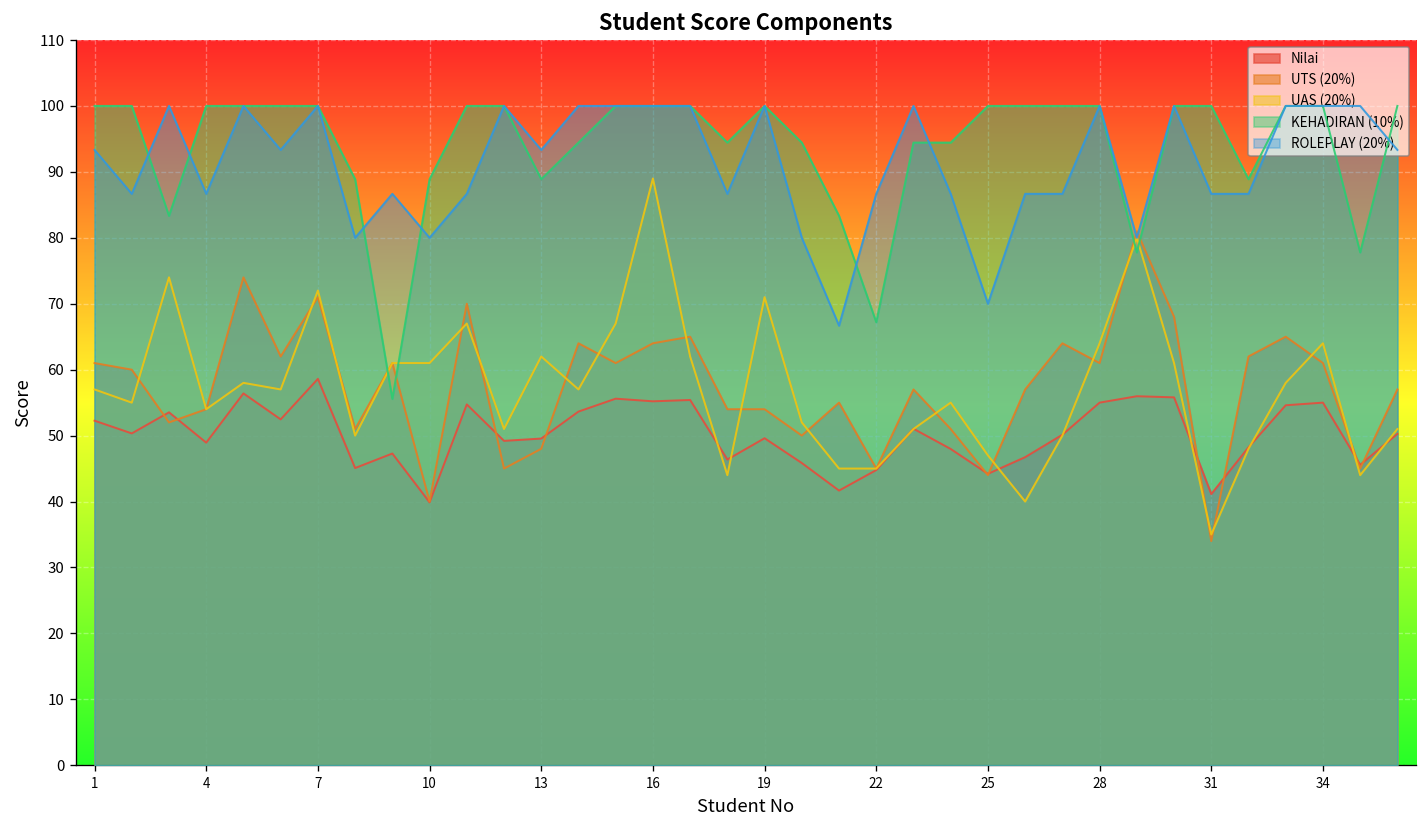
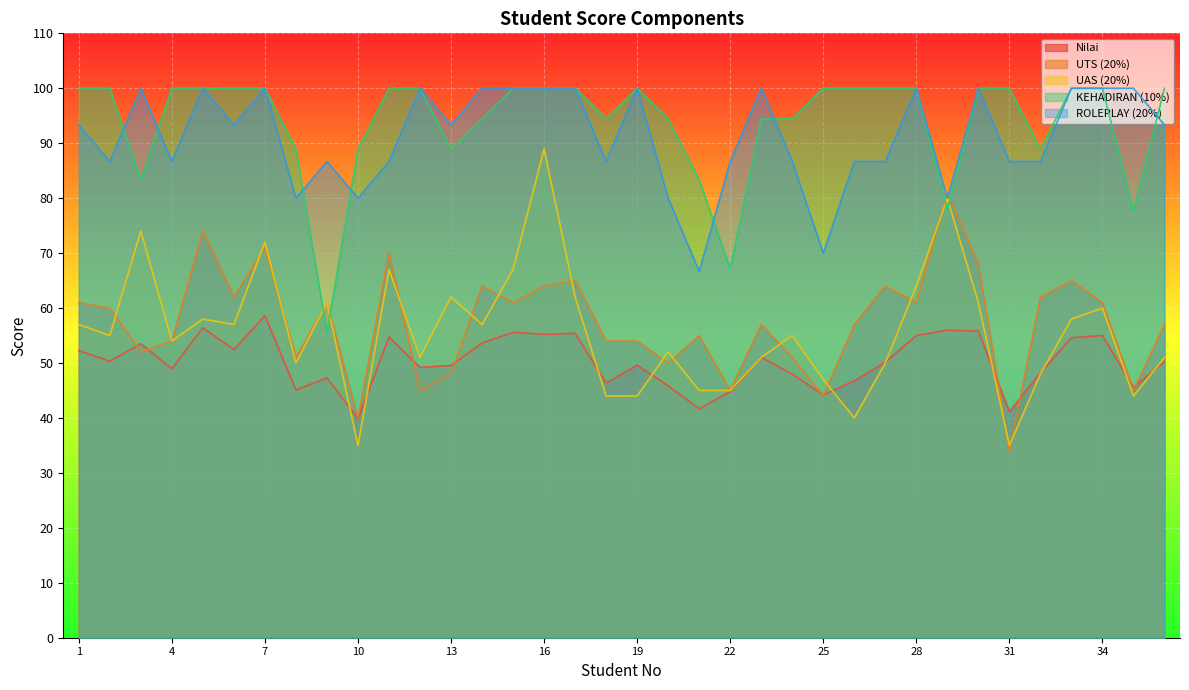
UAS (20%), 10: 61 -> 35
UAS (20%), 19: 71 -> 44
UAS (20%), 34: 64 -> 60
